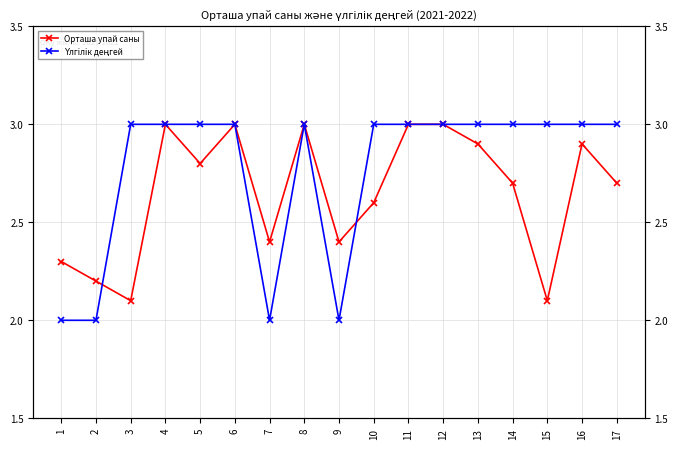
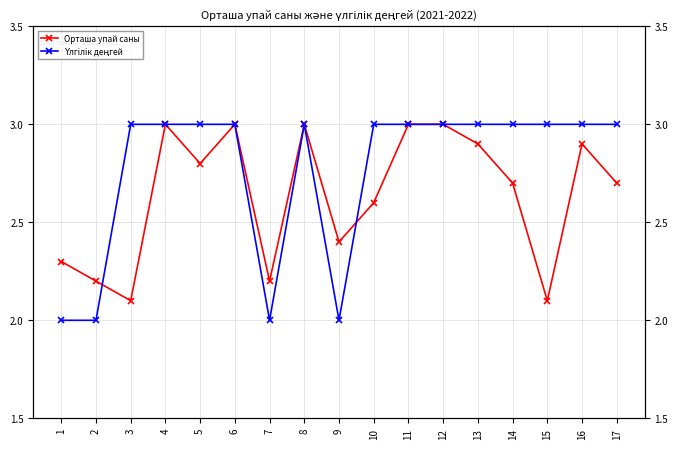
Орташа упай саны, 7: 2.4 -> 2.2
